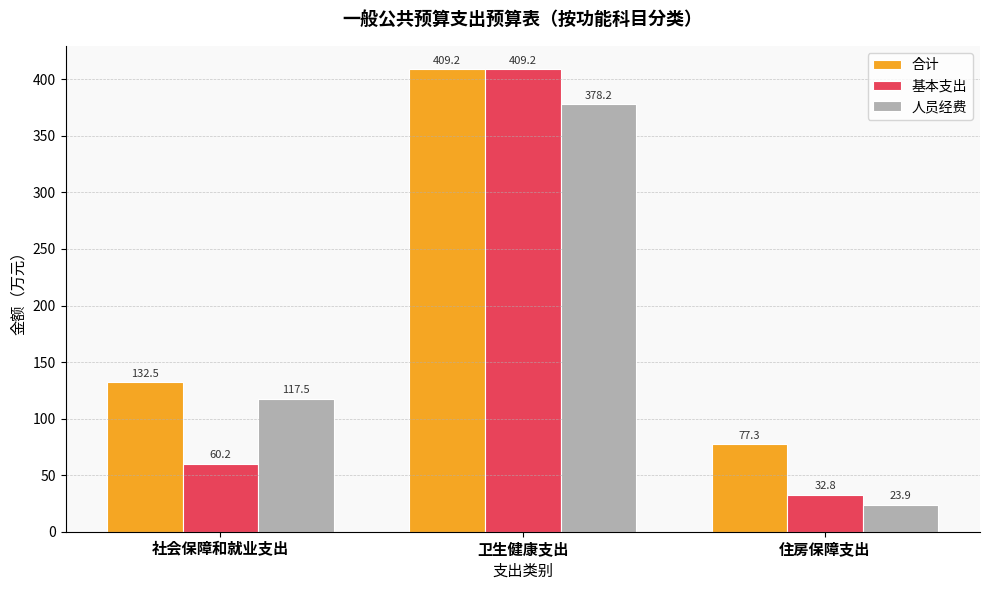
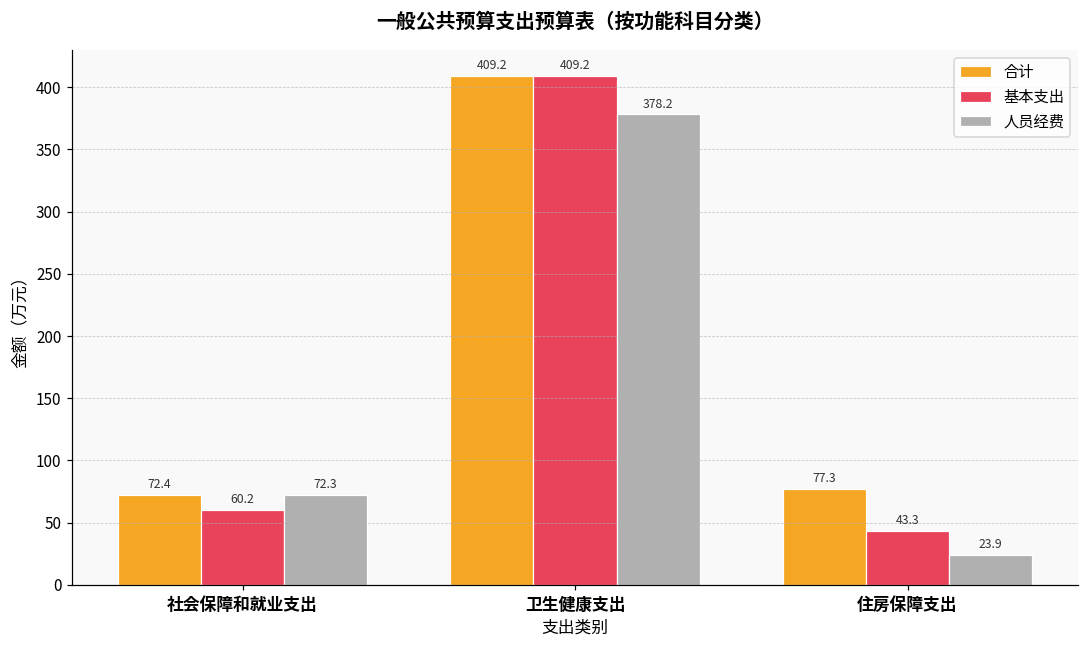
合计, 社会保障和就业支出: 132.5 -> 72.4
人员经费, 社会保障和就业支出: 117.5 -> 72.3
基本支出, 住房保障支出: 32.8 -> 43.3
